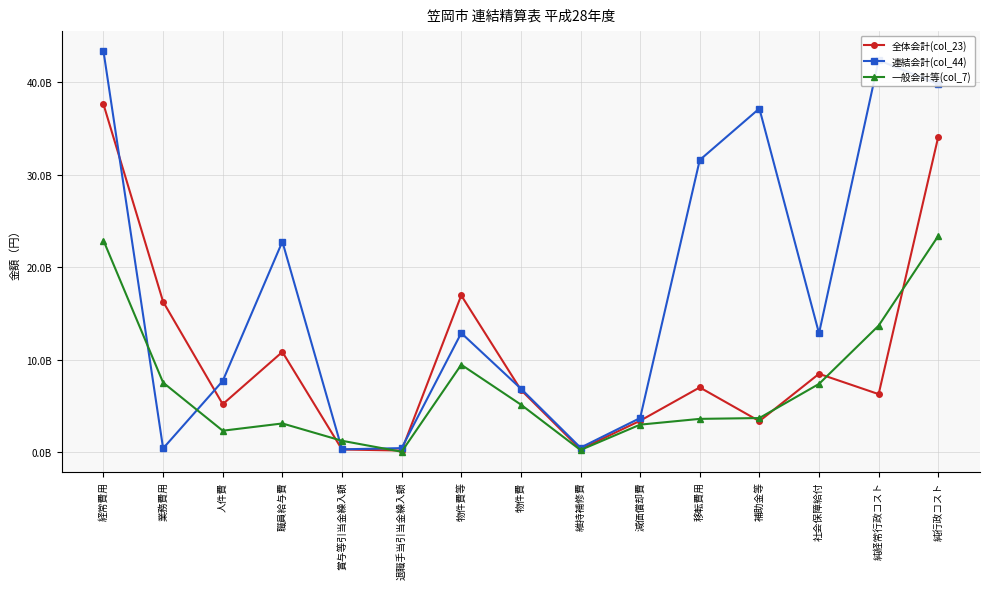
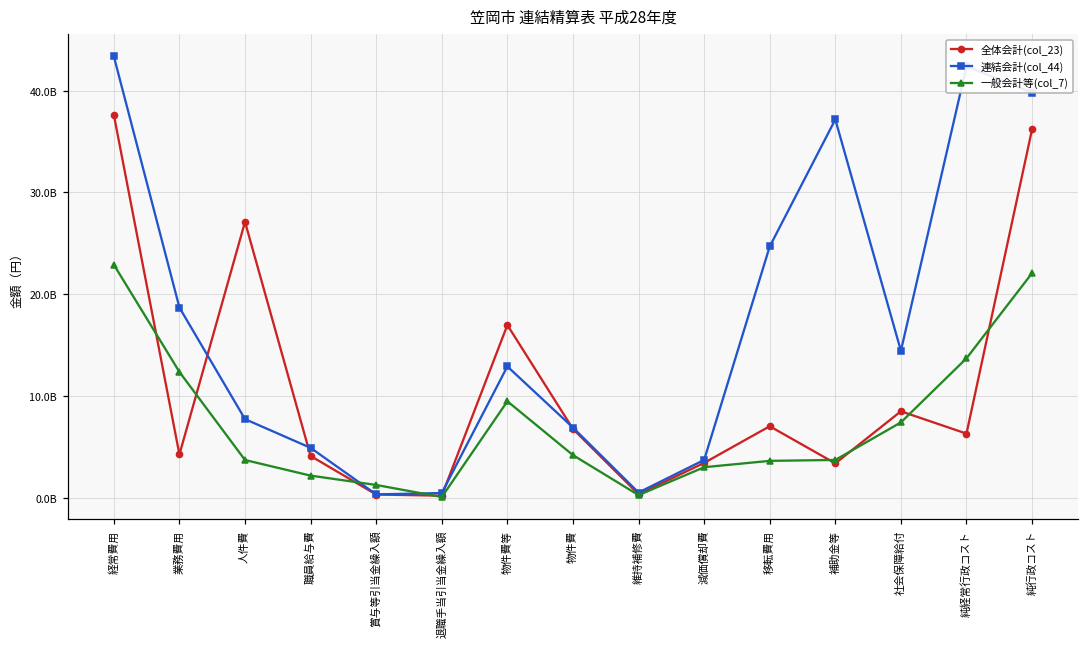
全体会計(col_23), 業務費用: 16000000000 -> 4000000000
連結会計(col_44), 業務費用: 0 -> 19000000000
一般会計等(col_7), 業務費用: 8000000000 -> 12000000000
全体会計(col_23), 人件費: 5000000000 -> 27000000000
一般会計等(col_7), 人件費: 2000000000 -> 4000000000
全体会計(col_23), 職員給与費: 11000000000 -> 4000000000
連結会計(col_44), 職員給与費: 23000000000 -> 5000000000
一般会計等(col_7), 職員給与費: 3000000000 -> 2000000000
一般会計等(col_7), 物件費: 5000000000 -> 4000000000
連結会計(col_44), 移転費用: 32000000000 -> 25000000000
連結会計(col_44), 社会保障給付: 13000000000 -> 14000000000
全体会計(col_23), 純行政コスト: 34000000000 -> 36000000000
一般会計等(col_7), 純行政コスト: 23000000000 -> 22000000000
